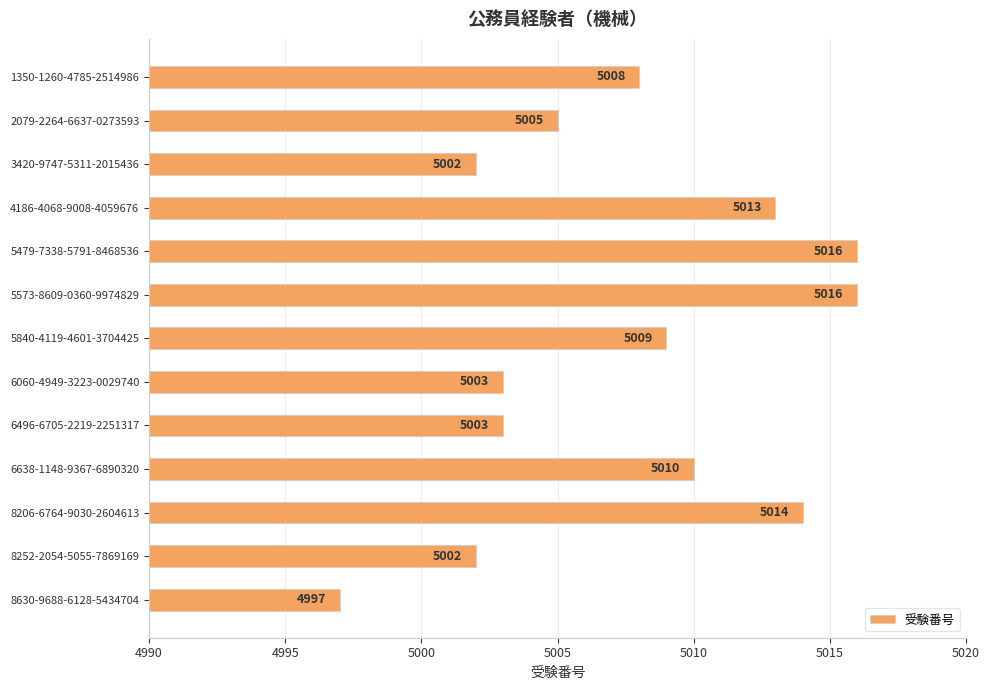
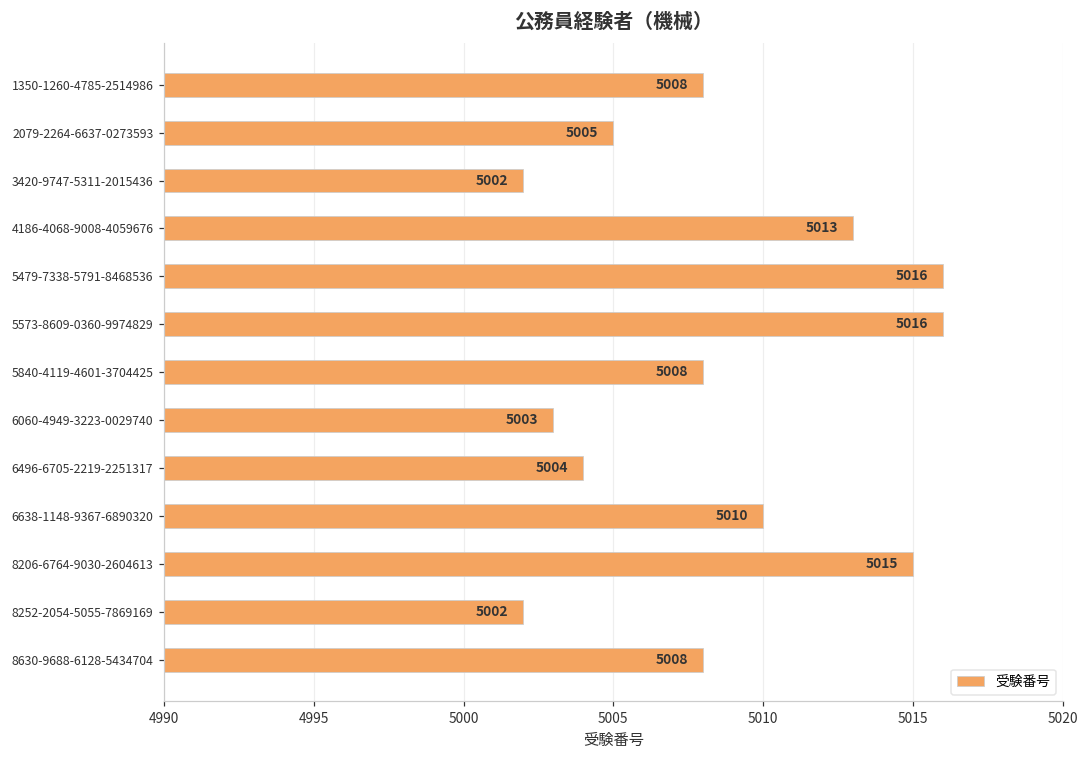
5840-4119-4601-3704425: 5009 -> 5008
6496-6705-2219-2251317: 5003 -> 5004
8206-6764-9030-2604613: 5014 -> 5015
8630-9688-6128-5434704: 4997 -> 5008
